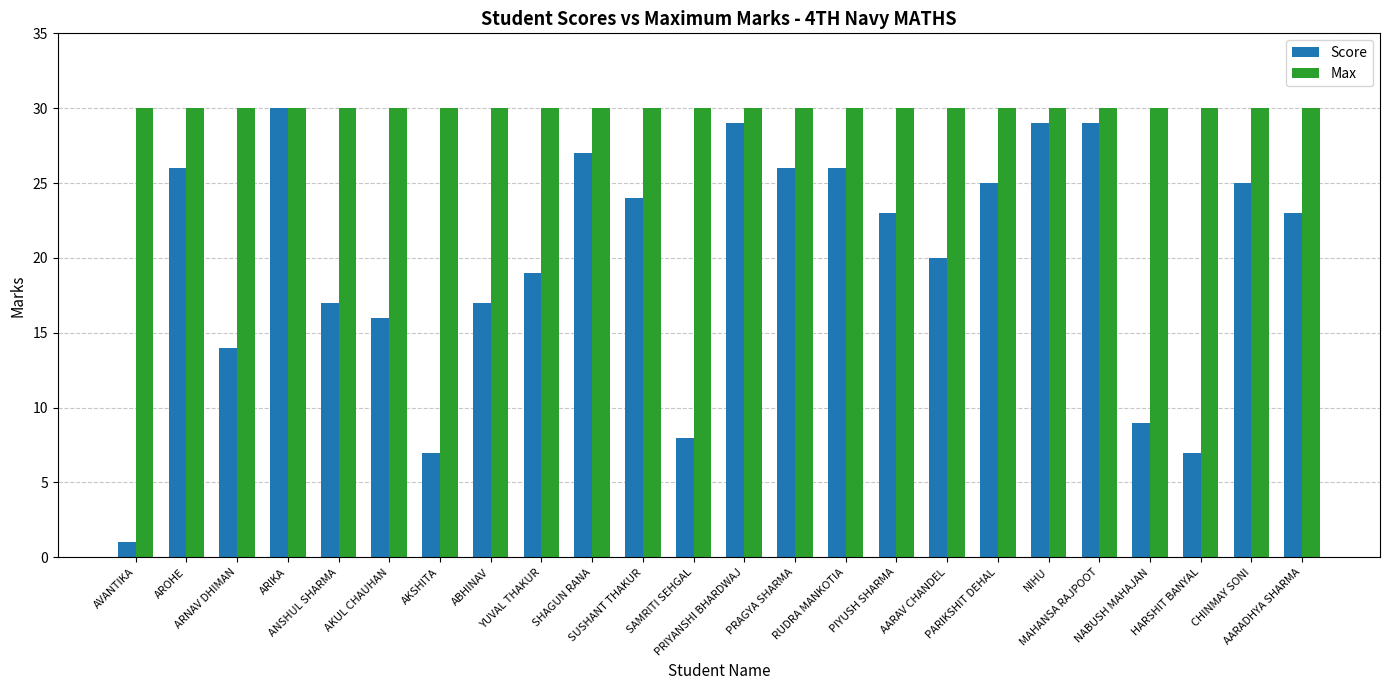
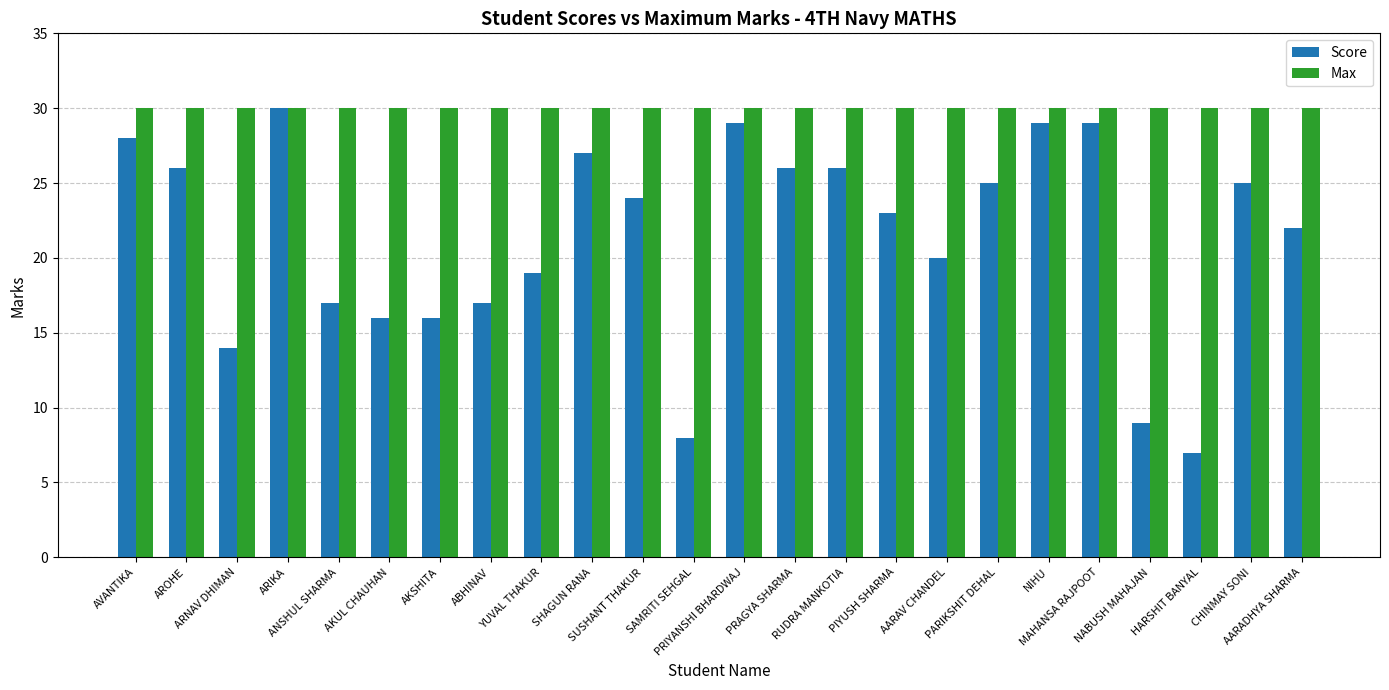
Score, AVANTIKA: 1 -> 28
Score, AKSHITA: 7 -> 16
Score, AARADHYA SHARMA: 23 -> 22
